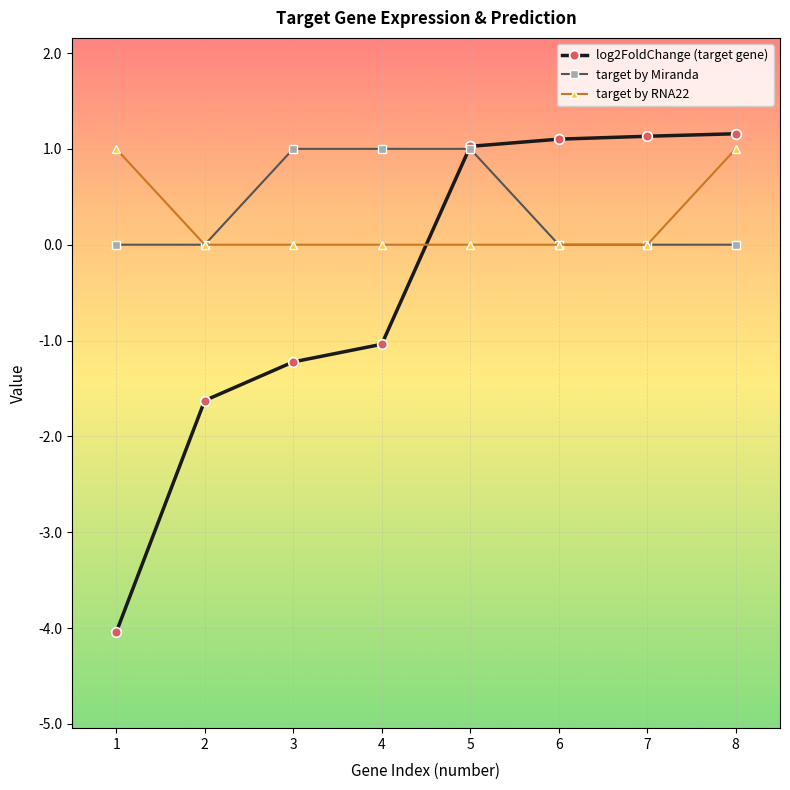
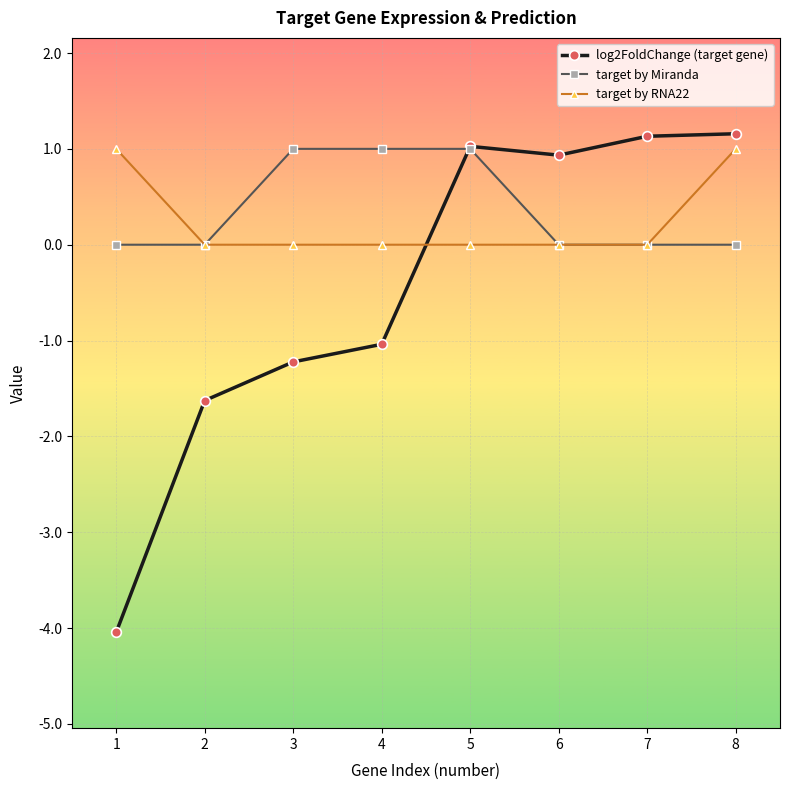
log2FoldChange (target gene), 6: 1.1 -> 0.9
